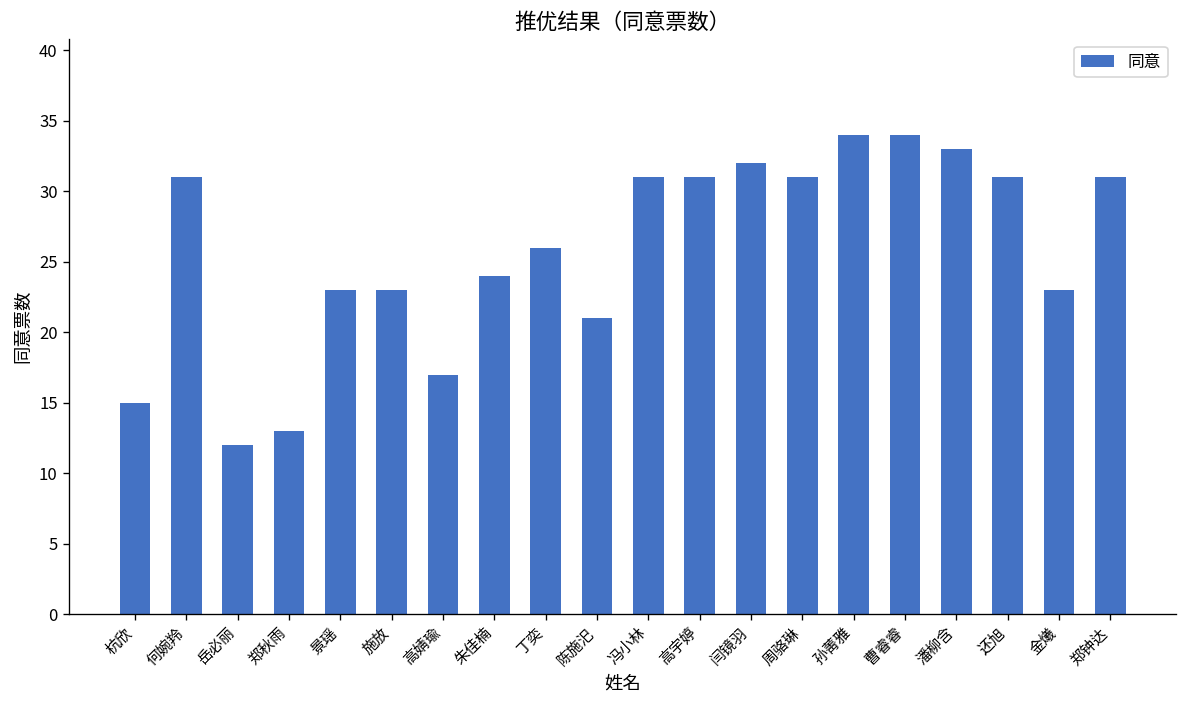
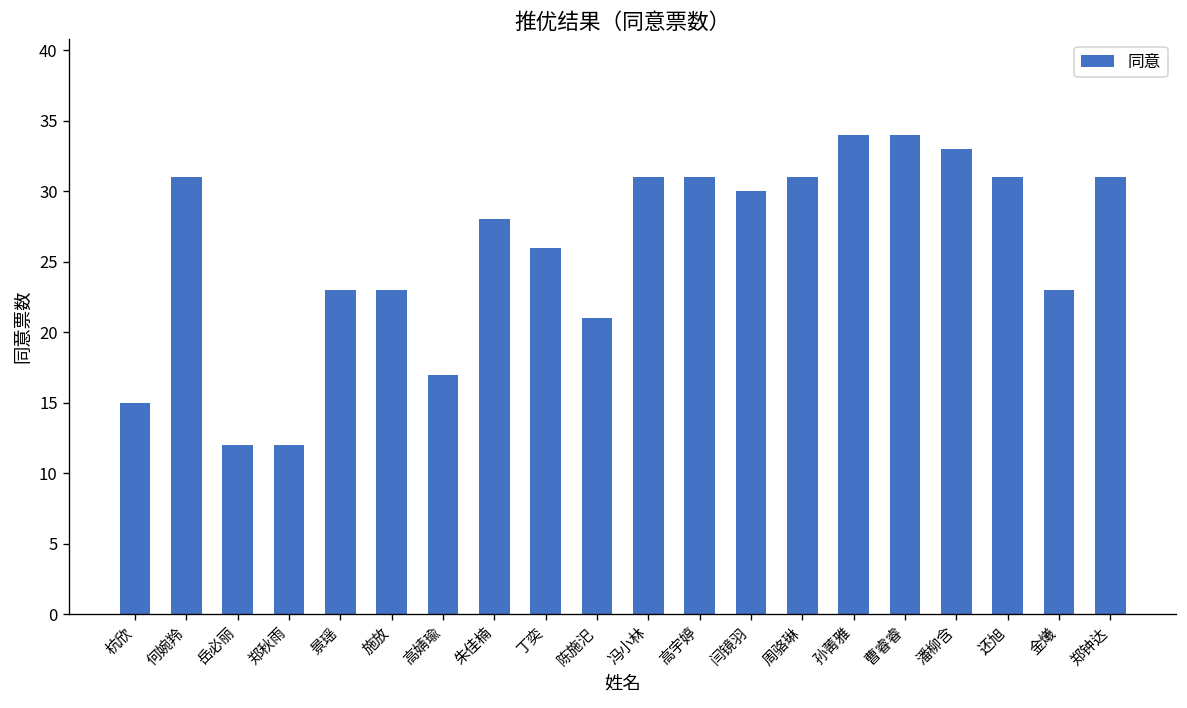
郑秋雨: 13 -> 12
朱佳楠: 24 -> 28
闫镜羽: 32 -> 30
